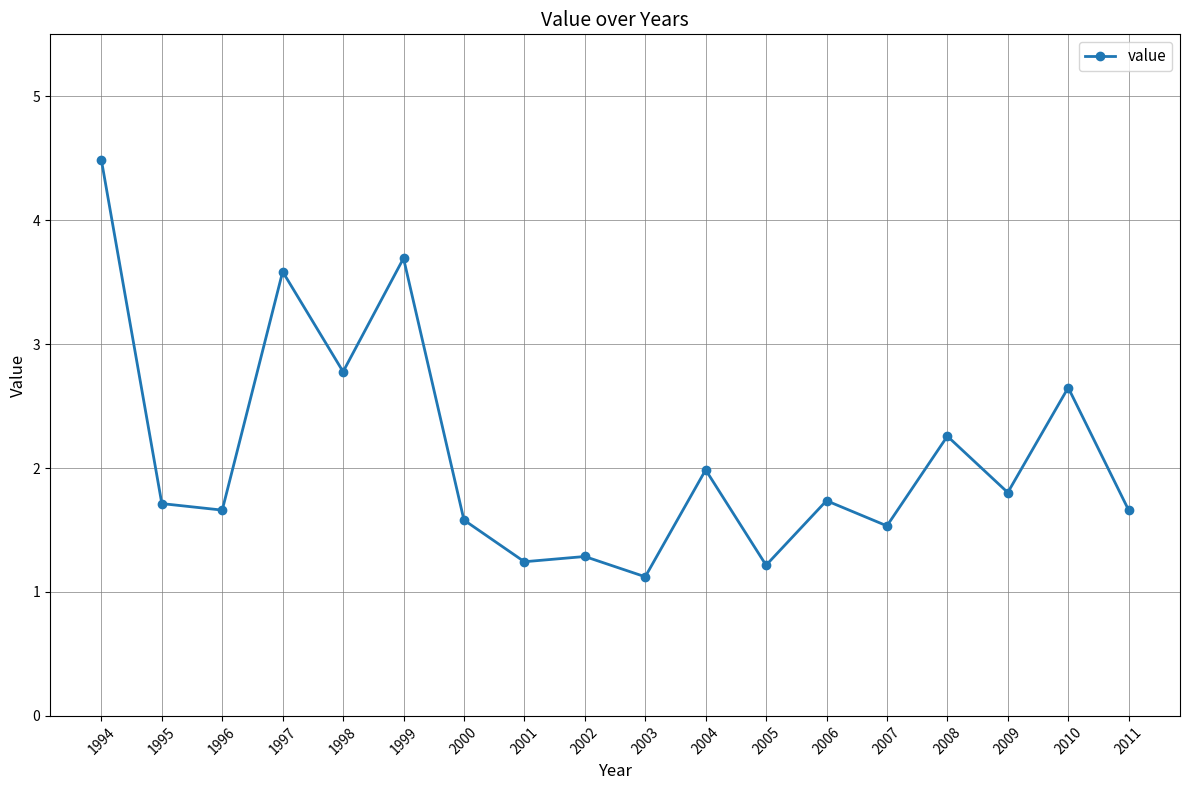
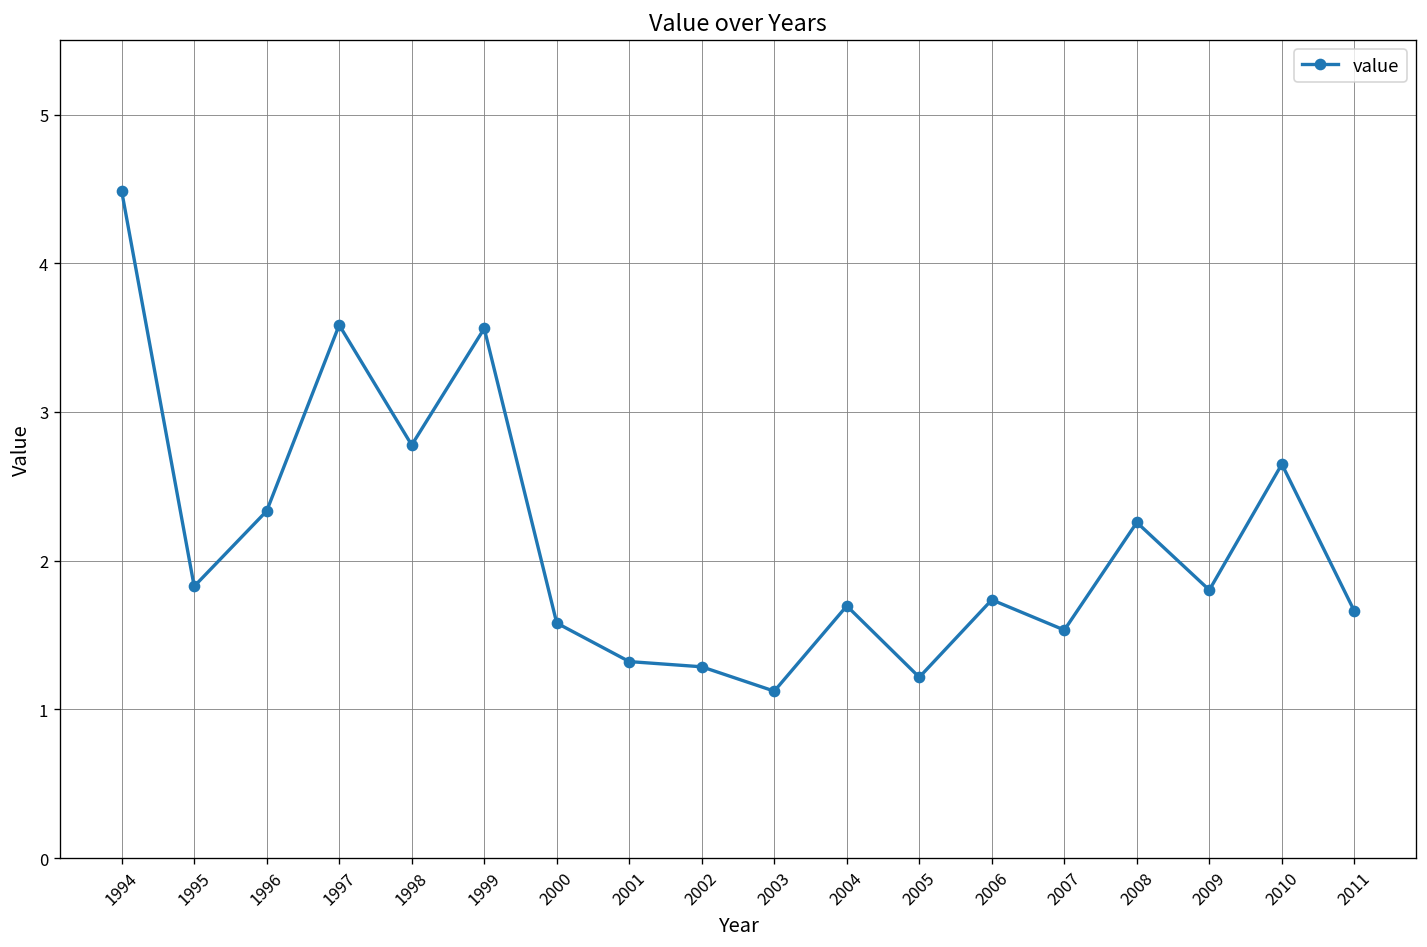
1995: 1.71 -> 1.83
1996: 1.66 -> 2.33
1999: 3.69 -> 3.56
2001: 1.24 -> 1.32
2004: 1.99 -> 1.70
